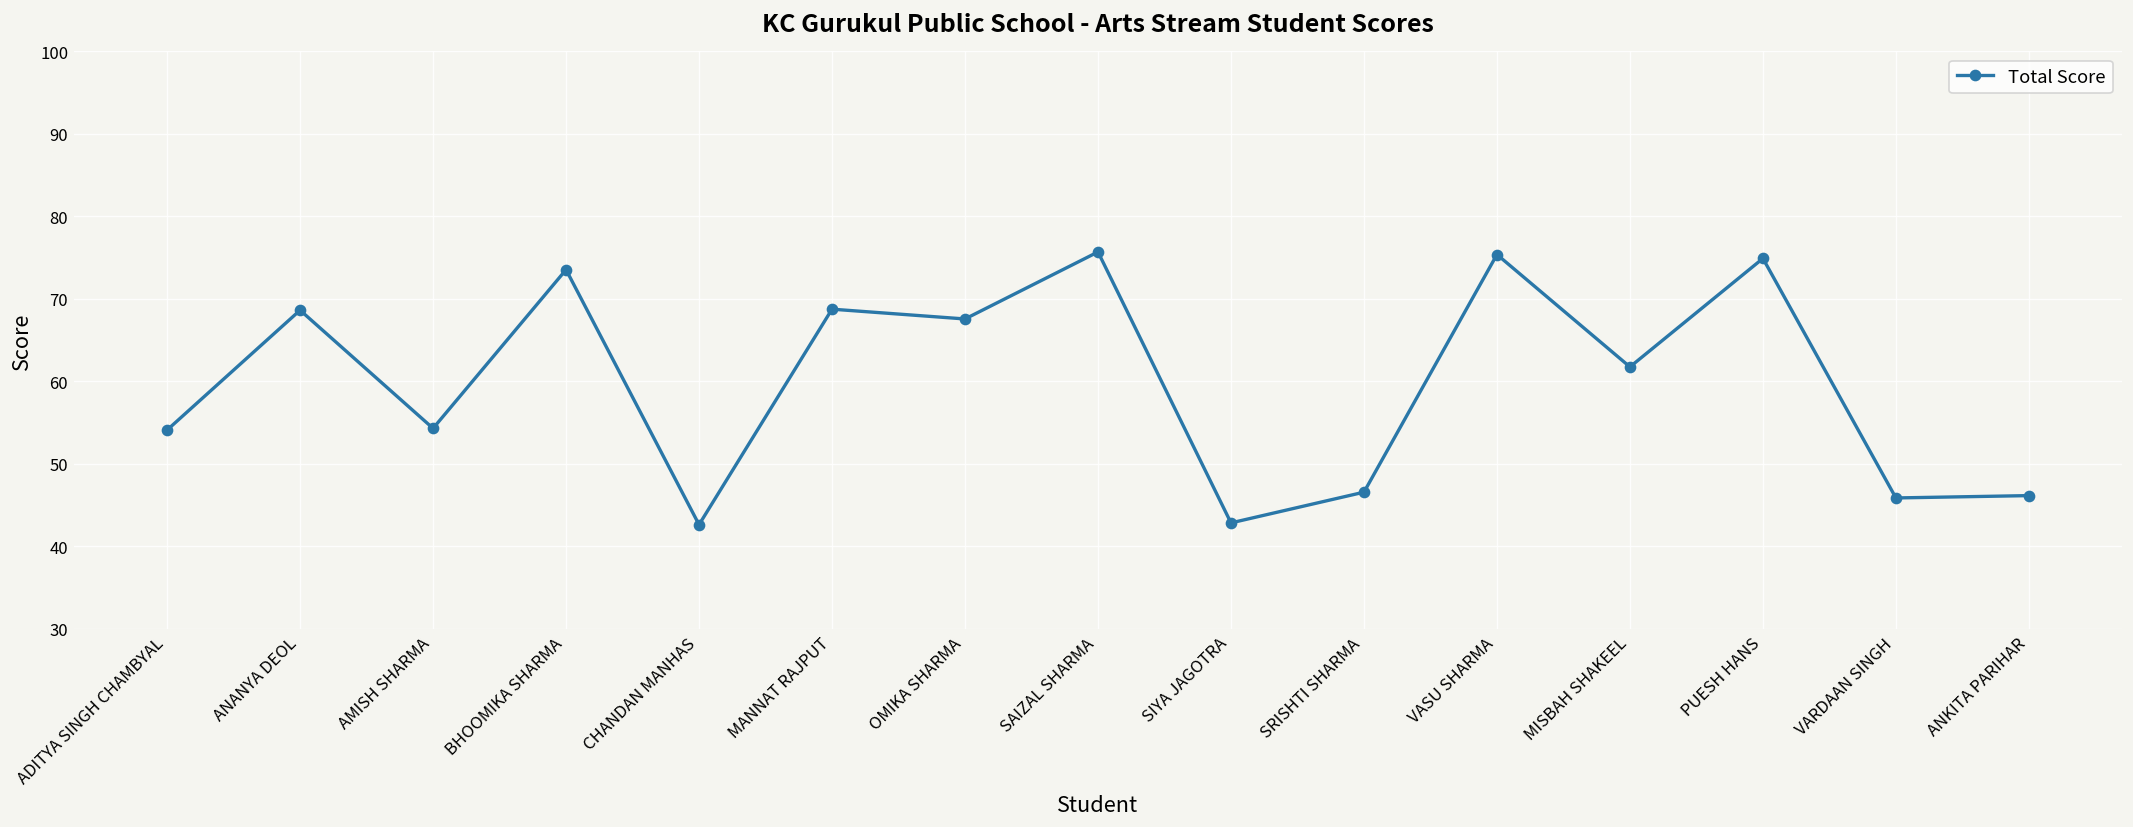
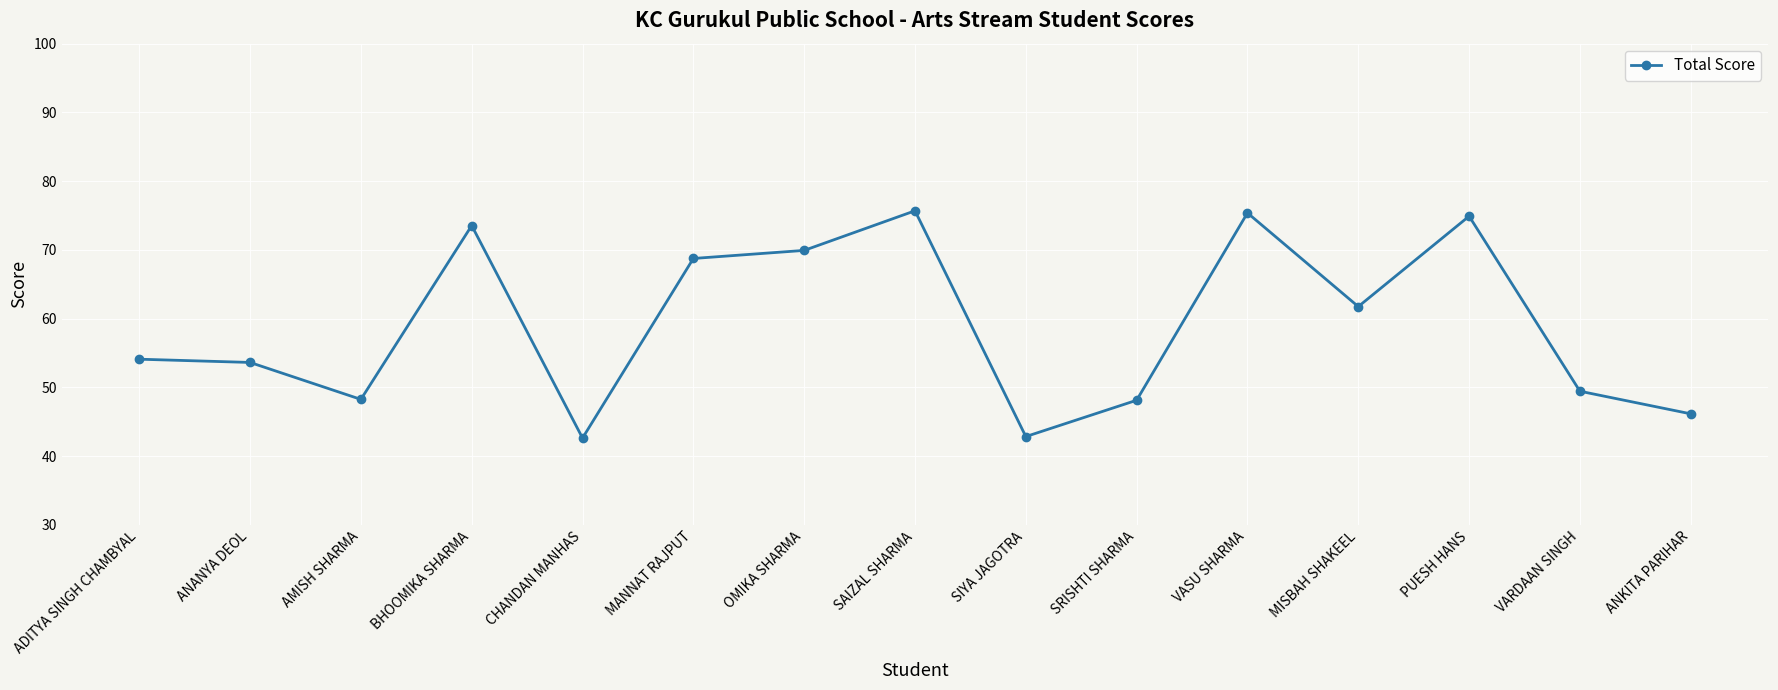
ANANYA DEOL: 69 -> 54
AMISH SHARMA: 54 -> 48
OMIKA SHARMA: 68 -> 70
SRISHTI SHARMA: 47 -> 48
VARDAAN SINGH: 46 -> 49
